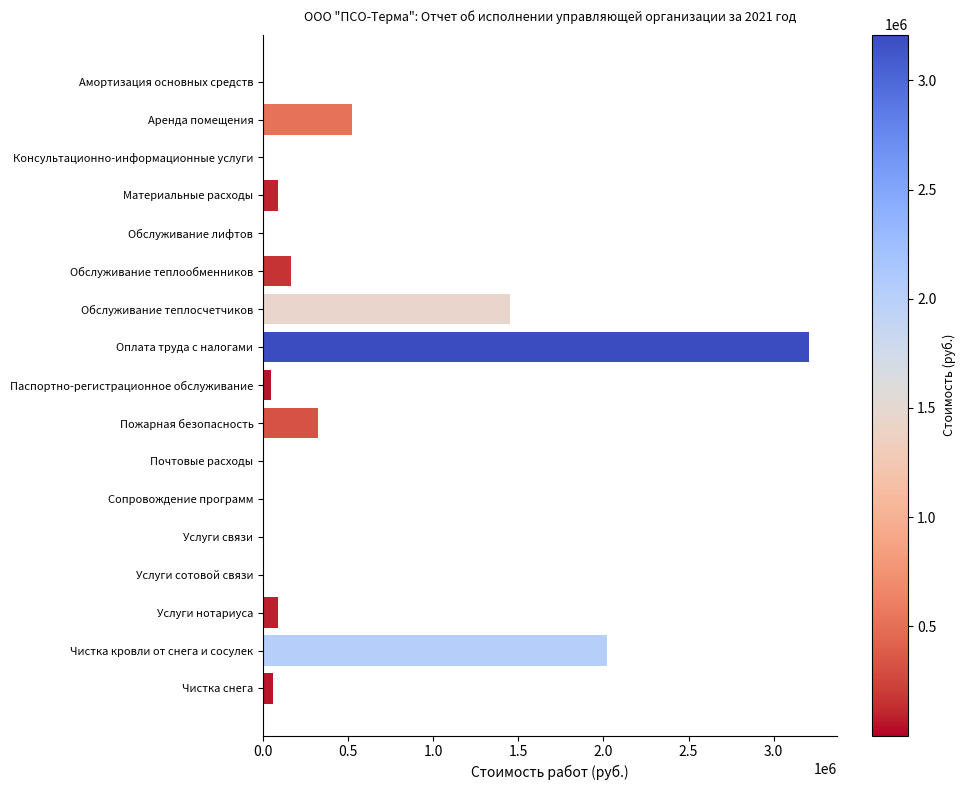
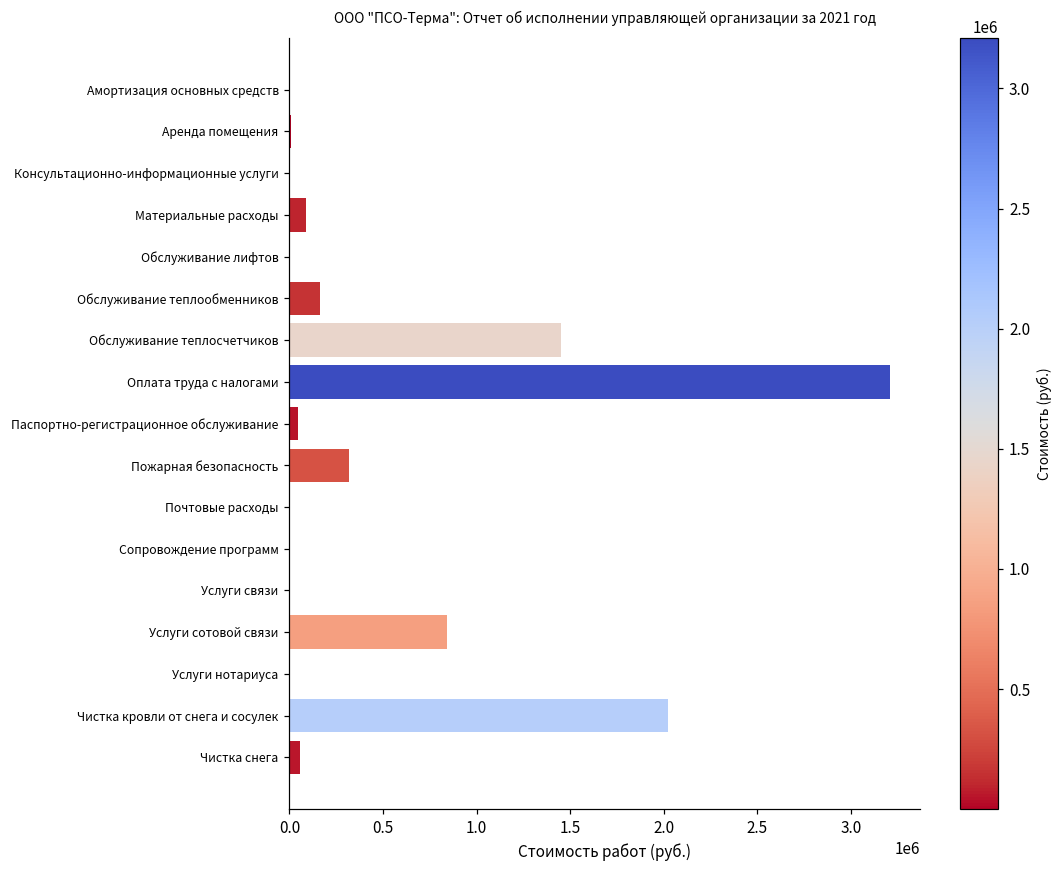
Аренда помещения: 520000 -> 10000
Услуги сотовой связи: 0 -> 840000
Услуги нотариуса: 90000 -> 0
